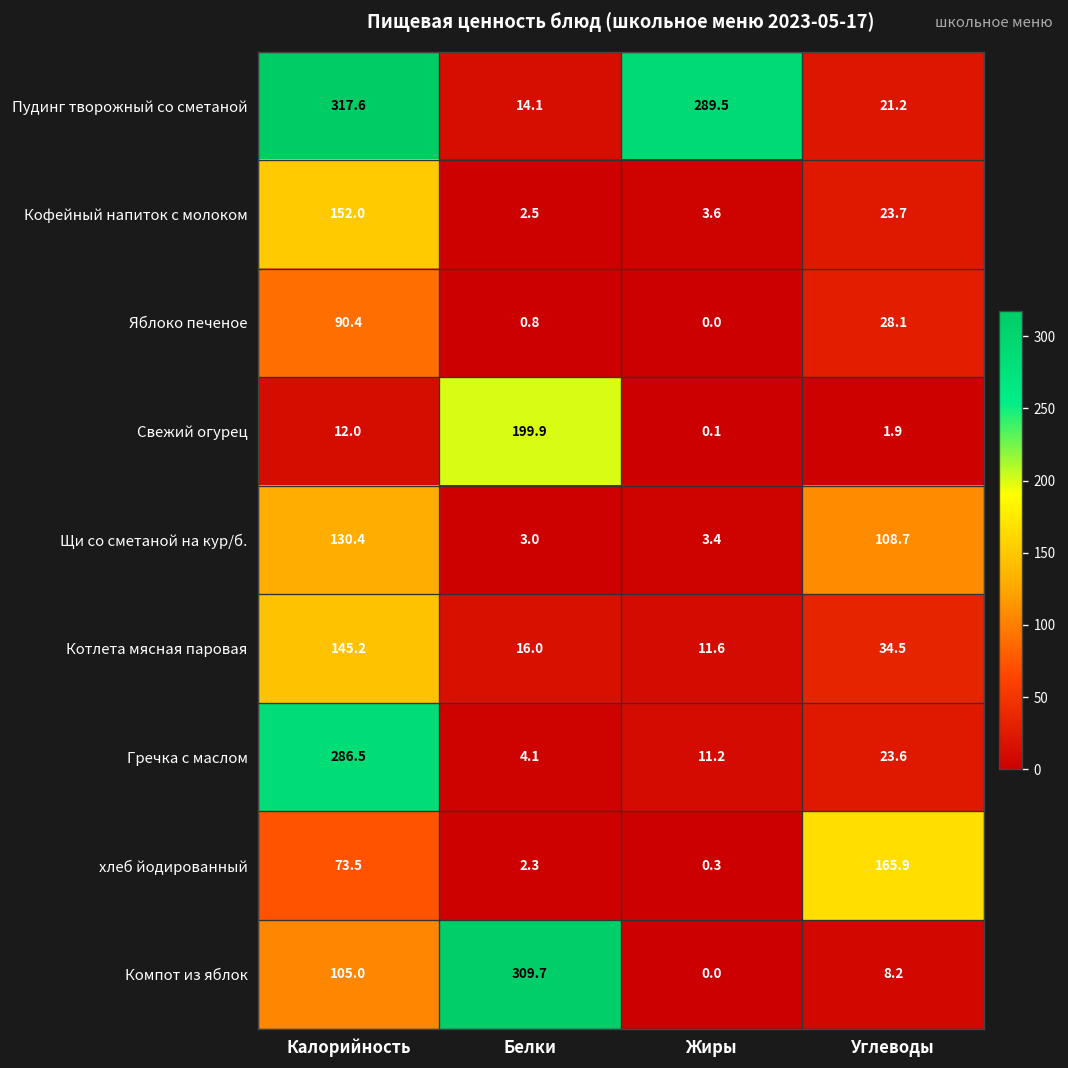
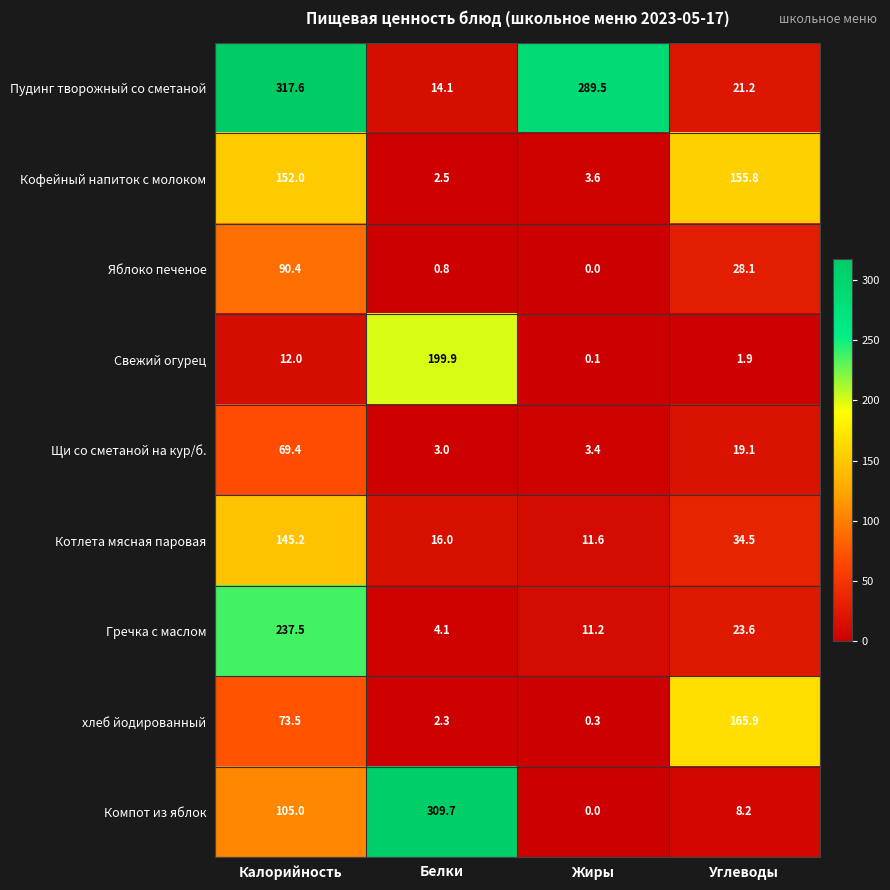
Кофейный напиток с молоком, Углеводы: 23.7 -> 155.8
Щи со сметаной на кур/б., Калорийность: 130.4 -> 69.4
Щи со сметаной на кур/б., Углеводы: 108.7 -> 19.1
Гречка с маслом, Калорийность: 286.5 -> 237.5
